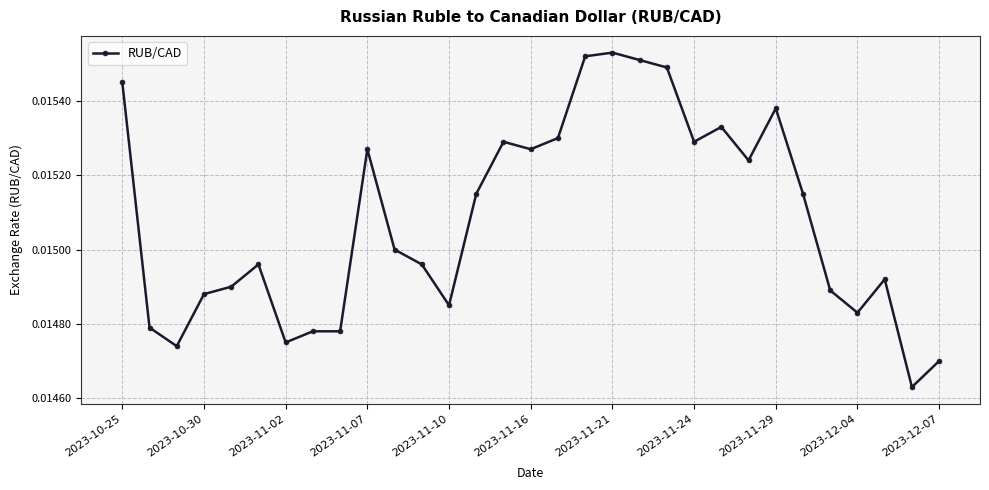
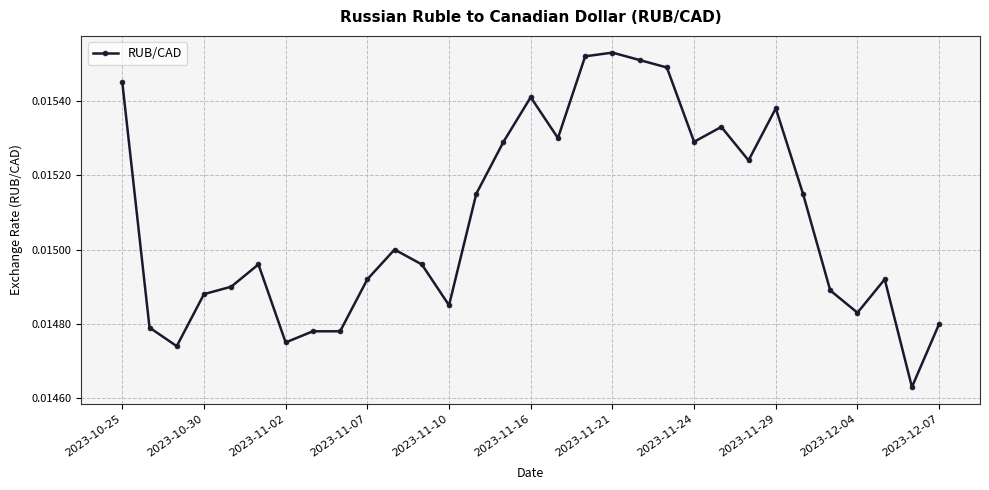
2023-11-07: 0.01527 -> 0.01492
2023-11-16: 0.01527 -> 0.01541
2023-12-07: 0.0147 -> 0.0148
